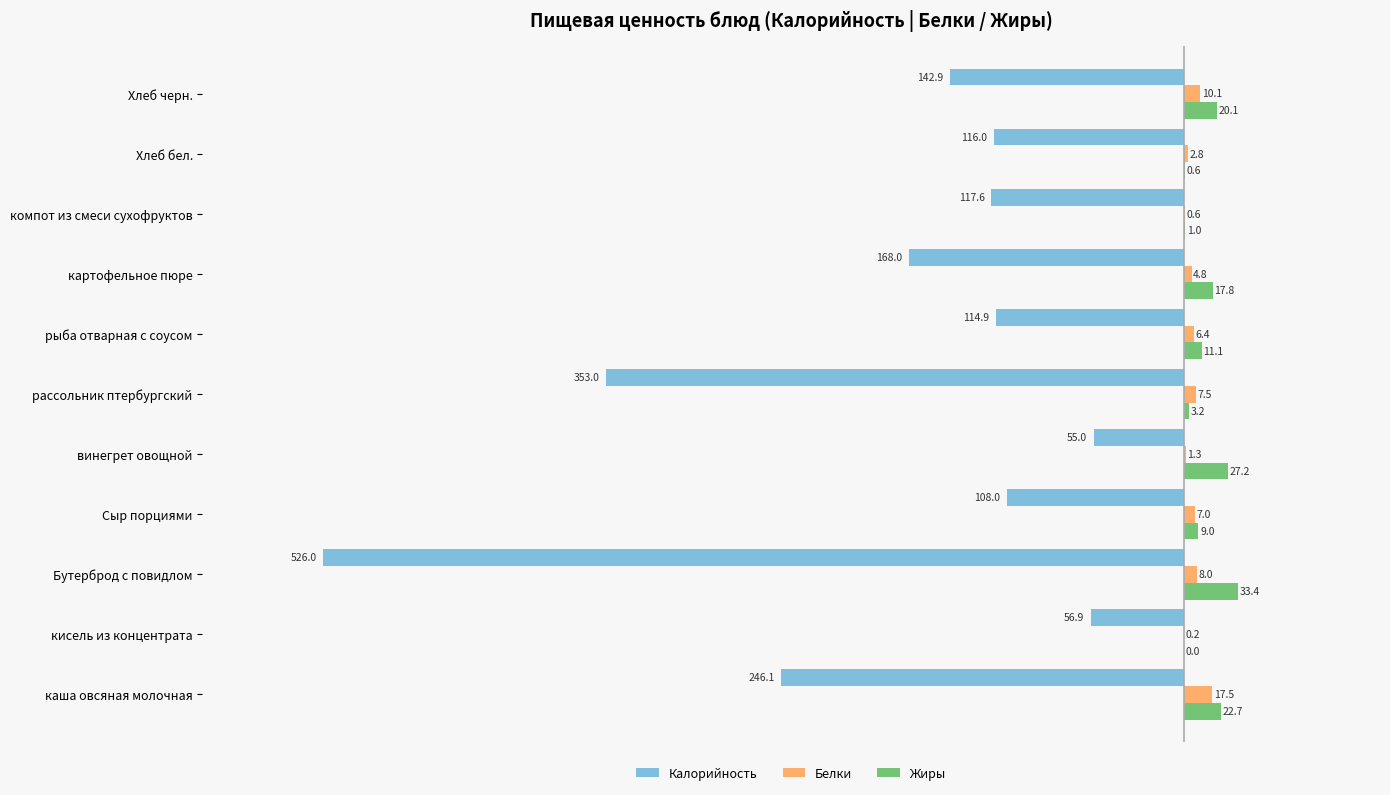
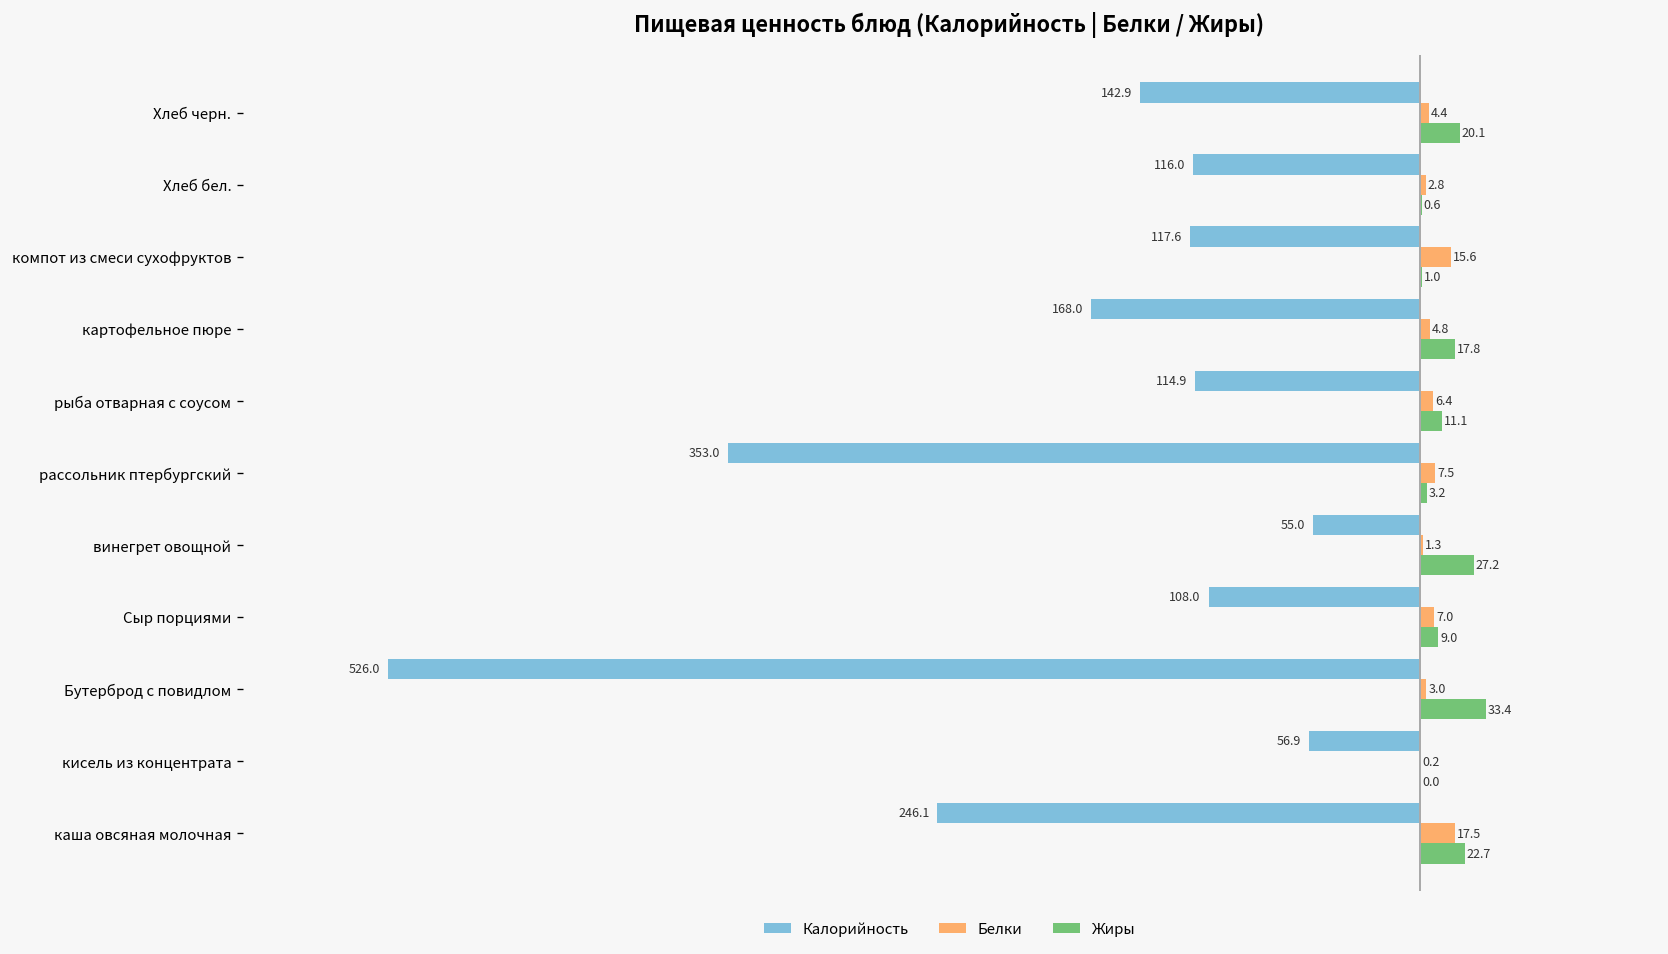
Белки, Хлеб черн.: 10.1 -> 4.4
Белки, компот из смеси сухофруктов: 0.6 -> 15.6
Белки, Бутерброд с повидлом: 8.0 -> 3.0
